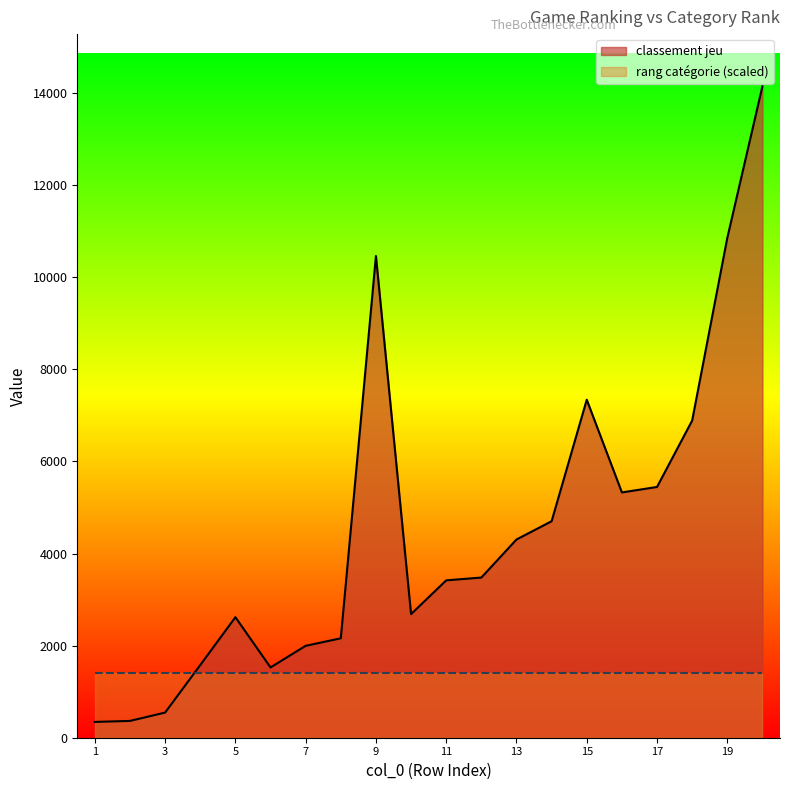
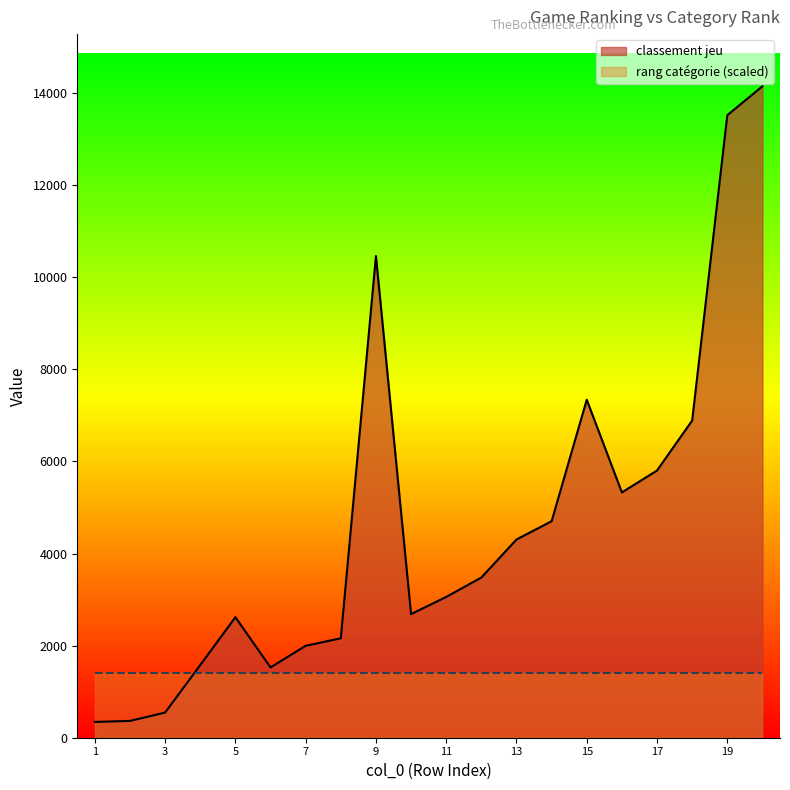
classement jeu, 11: 3400 -> 3100
classement jeu, 17: 5400 -> 5800
classement jeu, 19: 10900 -> 13500
